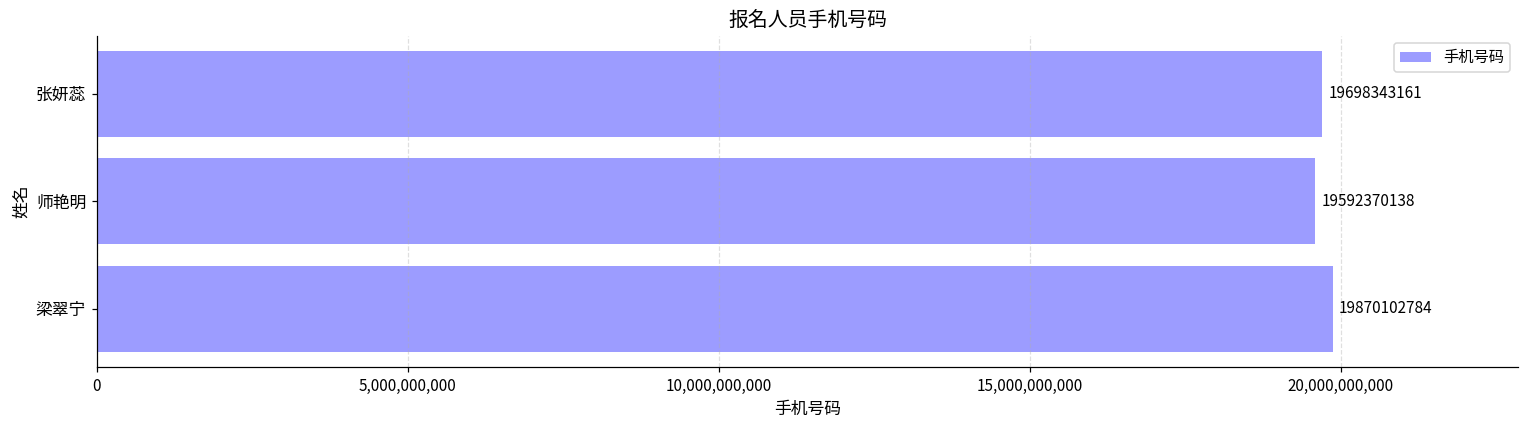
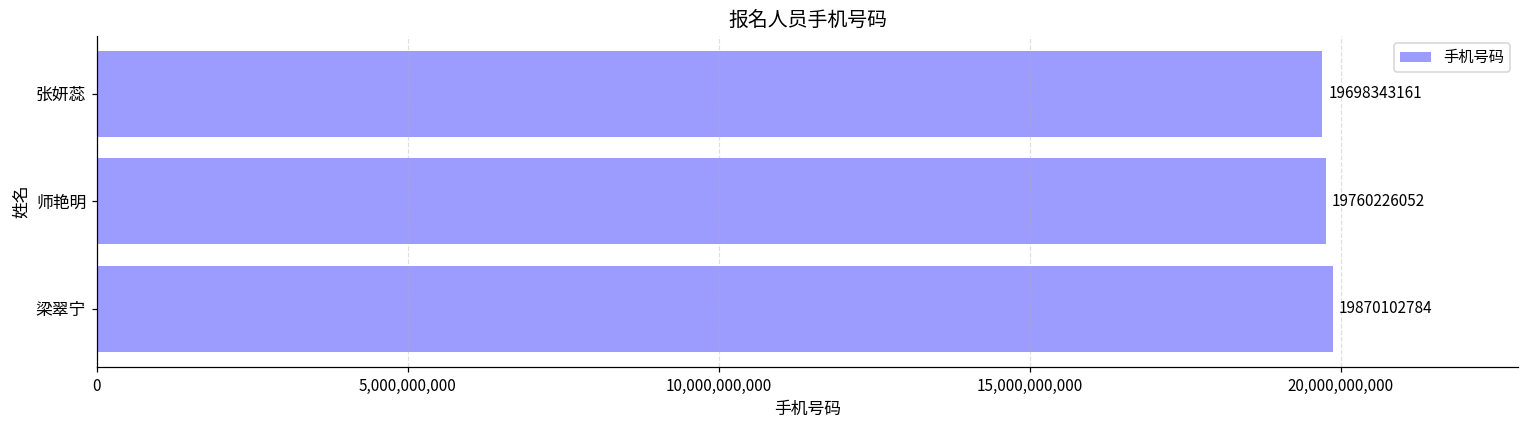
师艳明: 19592370138 -> 19760226052
